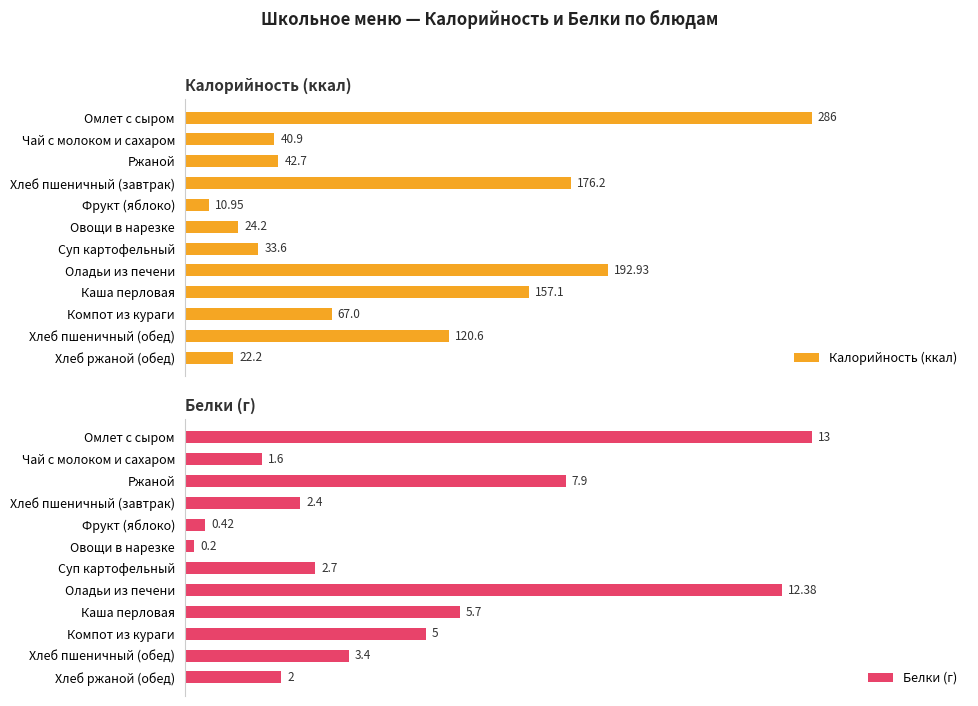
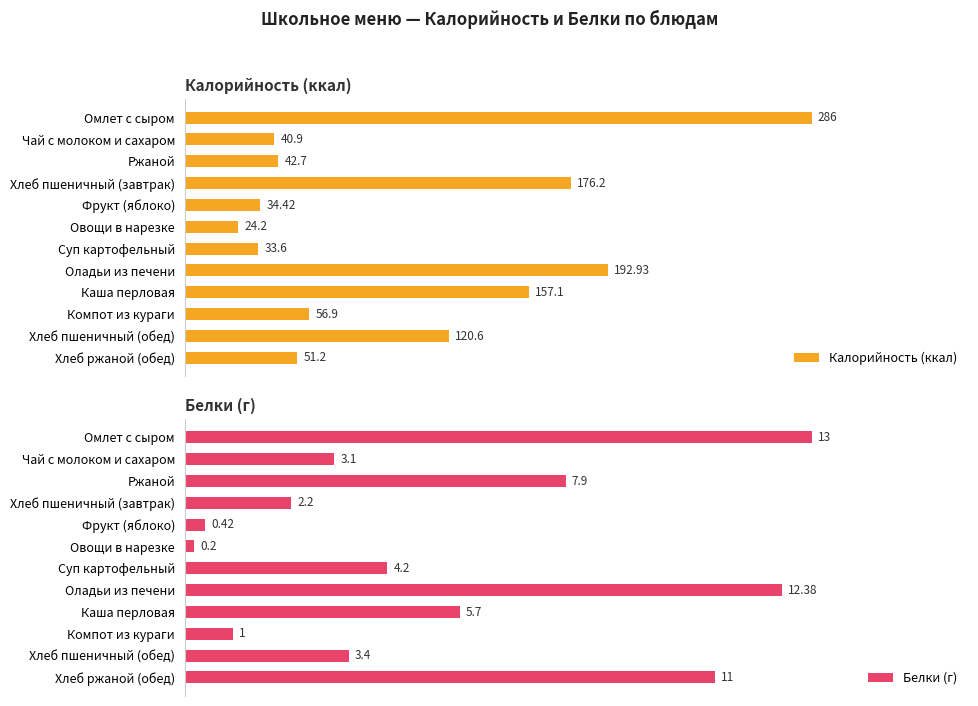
Калорийность (ккал), Фрукт (яблоко): 10.95 -> 34.42
Калорийность (ккал), Компот из кураги: 67.0 -> 56.9
Калорийность (ккал), Хлеб ржаной (обед): 22.2 -> 51.2
Белки (г), Чай с молоком и сахаром: 1.6 -> 3.1
Белки (г), Хлеб пшеничный (завтрак): 2.4 -> 2.2
Белки (г), Суп картофельный: 2.7 -> 4.2
Белки (г), Компот из кураги: 5 -> 1
Белки (г), Хлеб ржаной (обед): 2 -> 11
